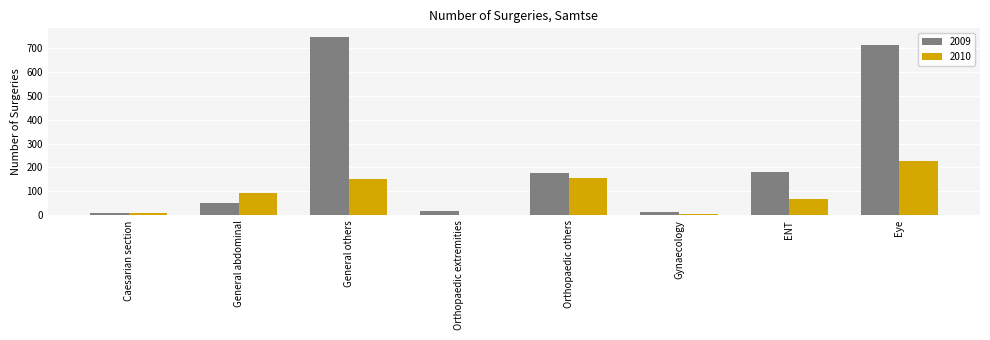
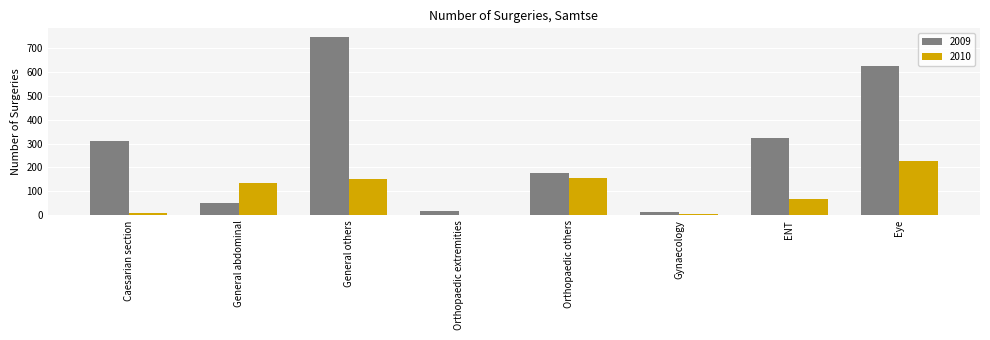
2009, Caesarian section: 10 -> 310
2010, General abdominal: 90 -> 130
2009, ENT: 180 -> 320
2009, Eye: 710 -> 630
